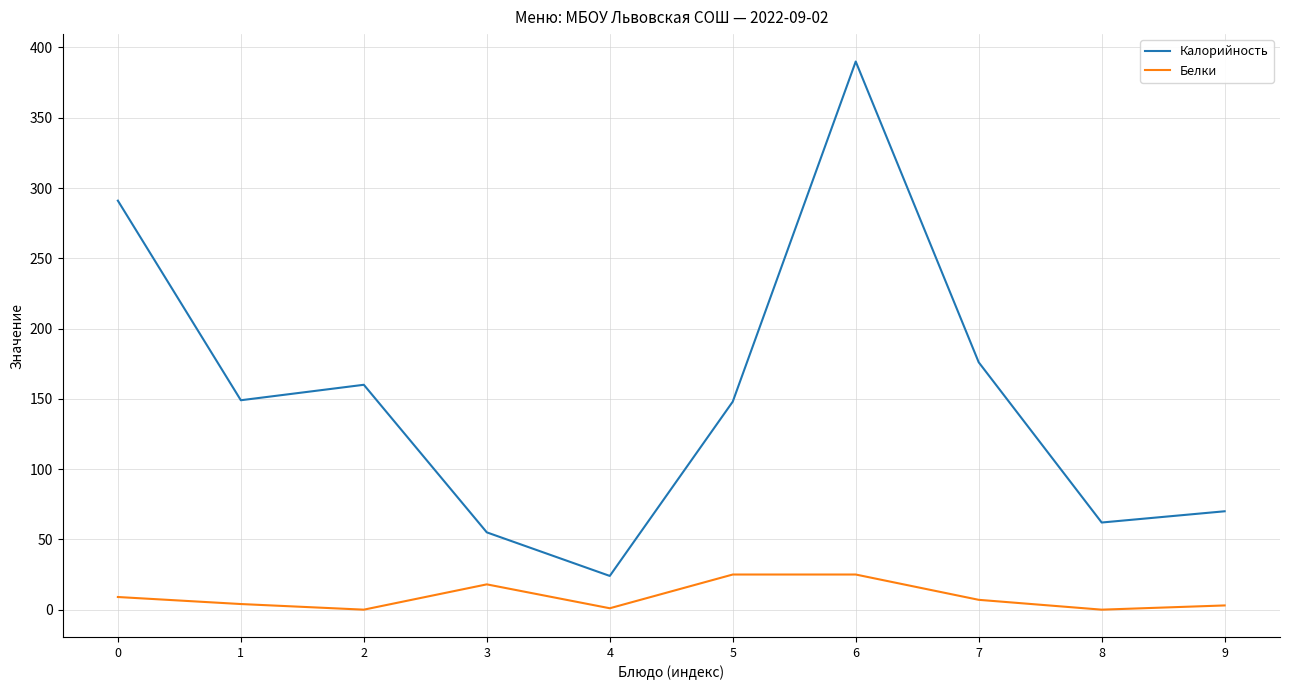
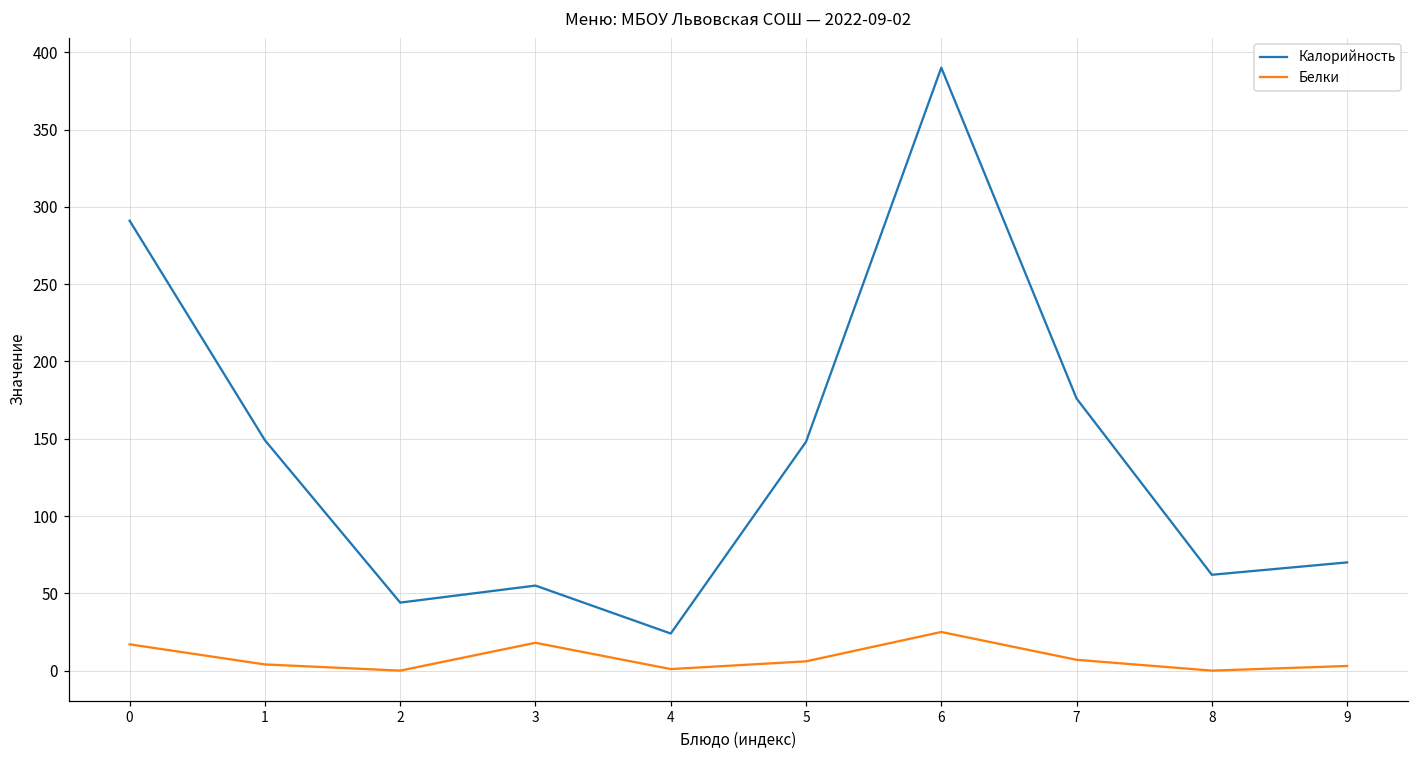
Белки, 0: 9 -> 17
Калорийность, 2: 160 -> 44
Белки, 5: 25 -> 6
